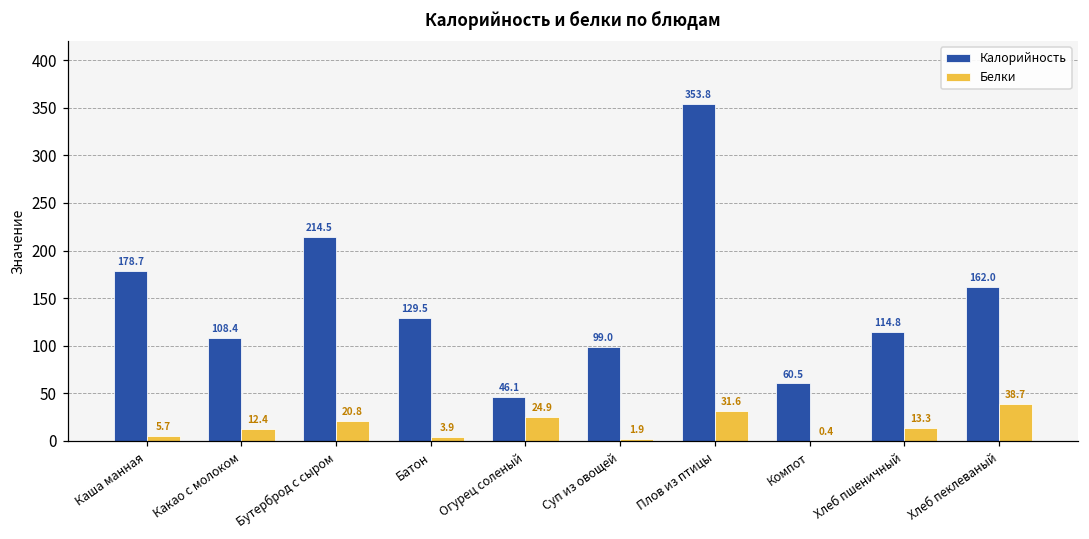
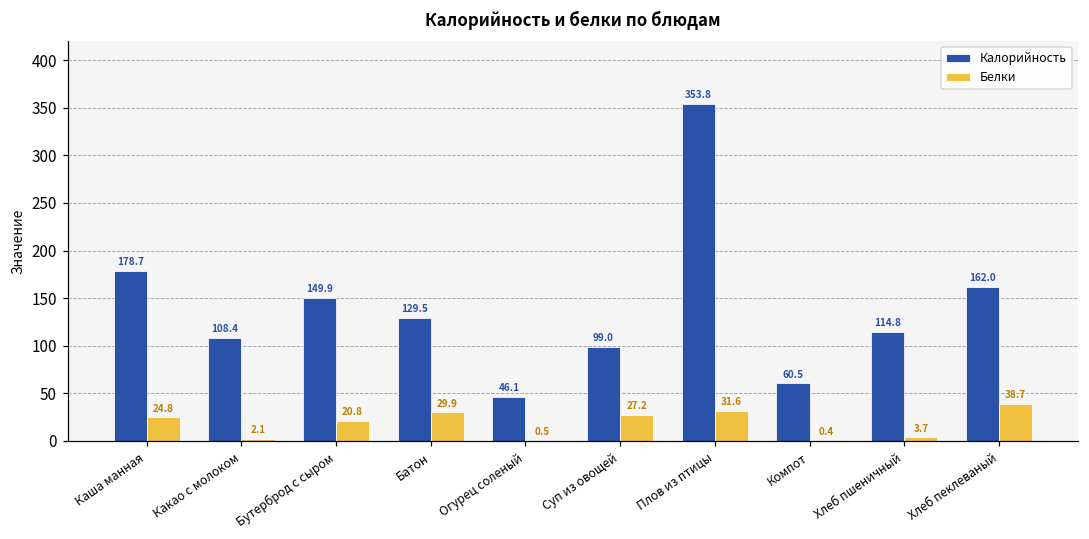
Белки, Каша манная: 5.7 -> 24.8
Белки, Какао с молоком: 12.4 -> 2.1
Калорийность, Бутерброд с сыром: 214.5 -> 149.9
Белки, Батон: 3.9 -> 29.9
Белки, Огурец соленый: 24.9 -> 0.5
Белки, Суп из овощей: 1.9 -> 27.2
Белки, Хлеб пшеничный: 13.3 -> 3.7
